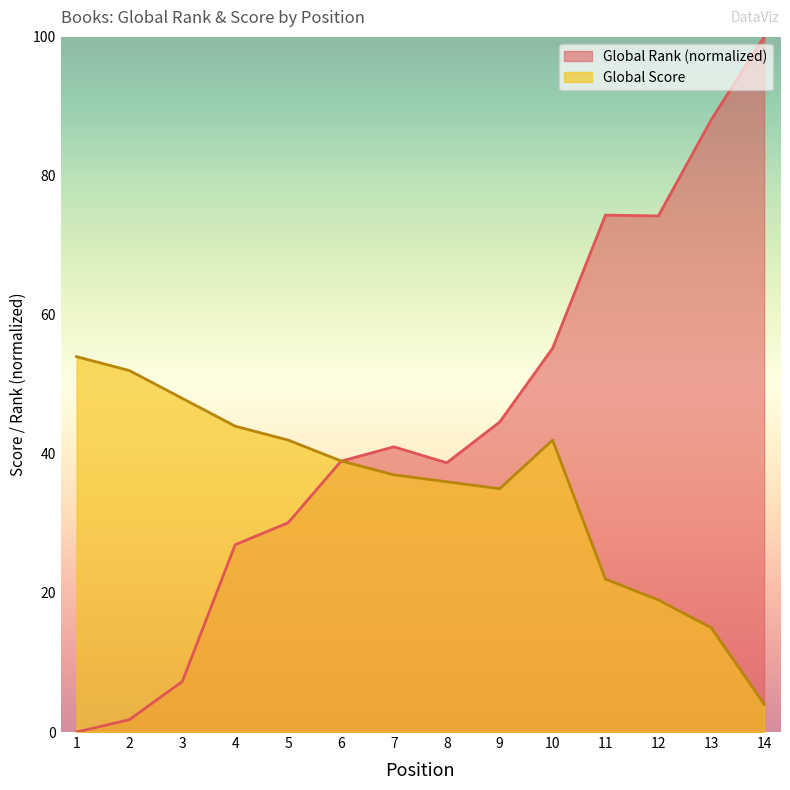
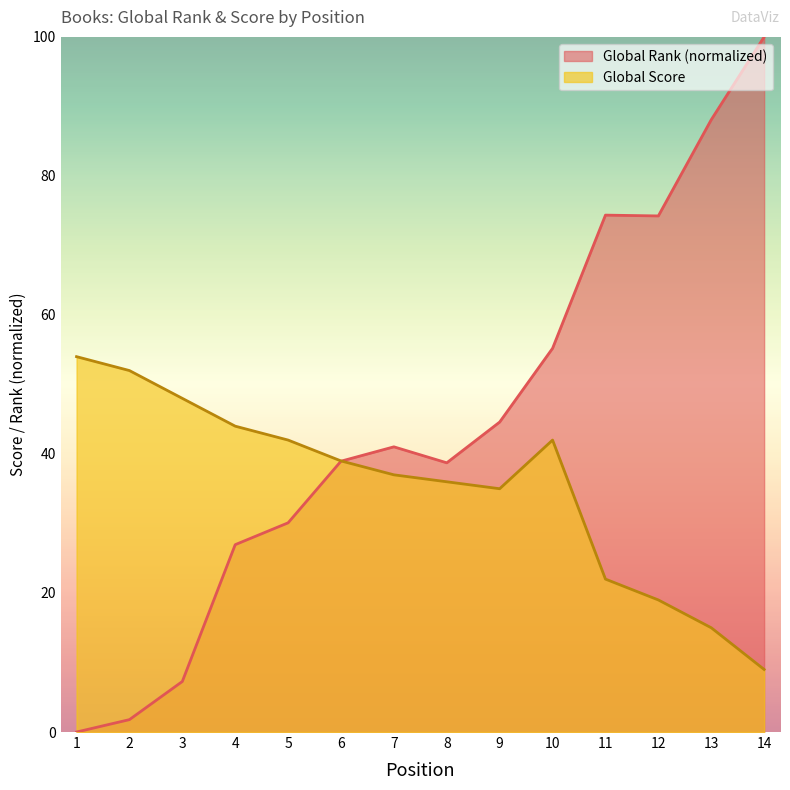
Global Score, 14: 4 -> 9
